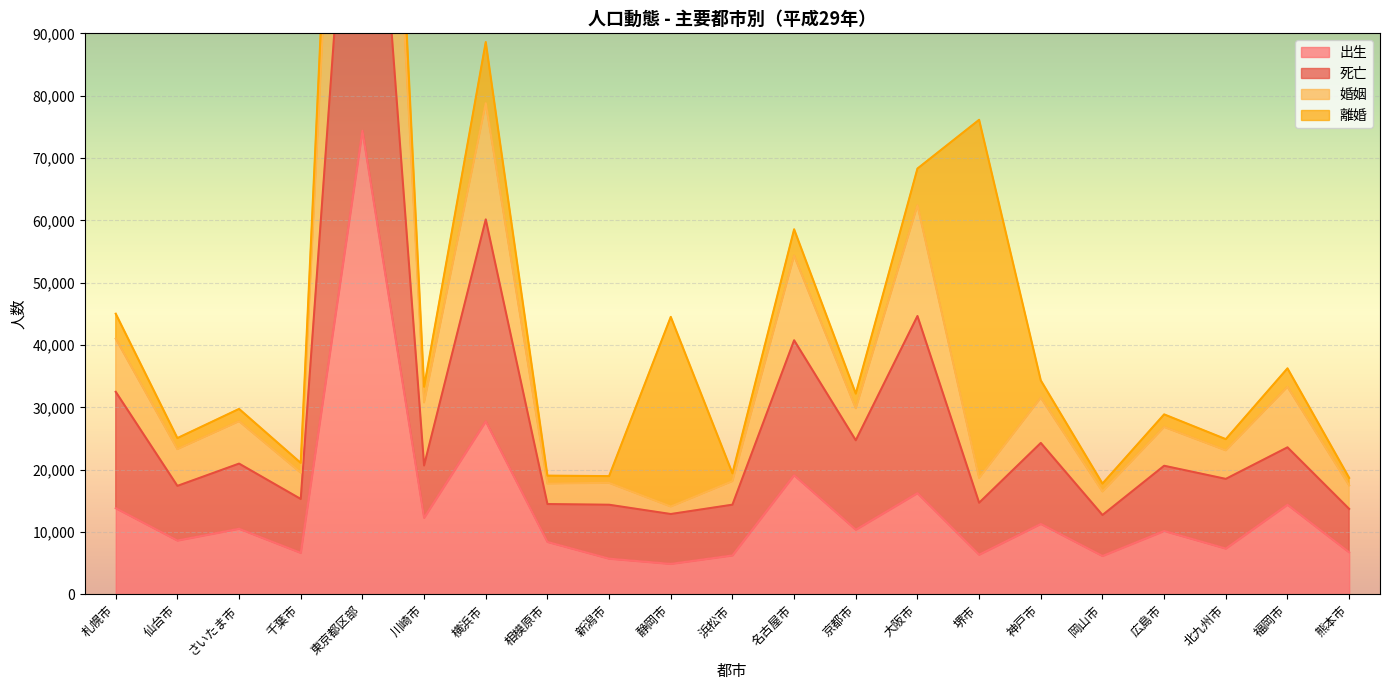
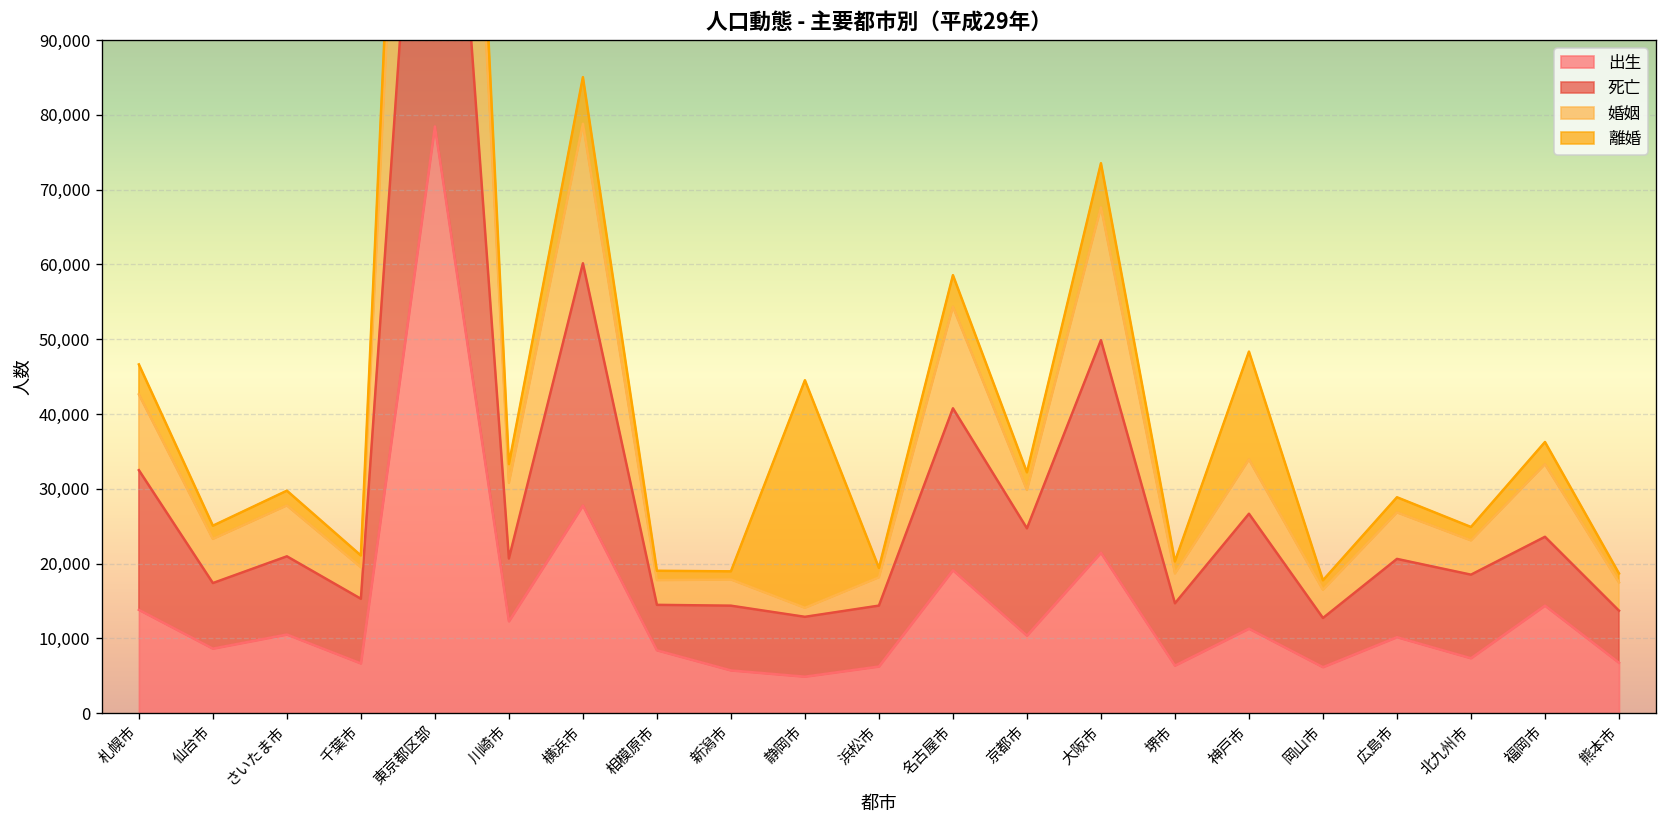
婚姻, 札幌市: 9,000 -> 10,000
出生, 東京都区部: 74,000 -> 78,000
離婚, 横浜市: 10,000 -> 6,000
出生, 大阪市: 16,000 -> 21,000
離婚, 堺市: 57,000 -> 2,000
死亡, 神戸市: 13,000 -> 15,000
離婚, 神戸市: 3,000 -> 14,000
